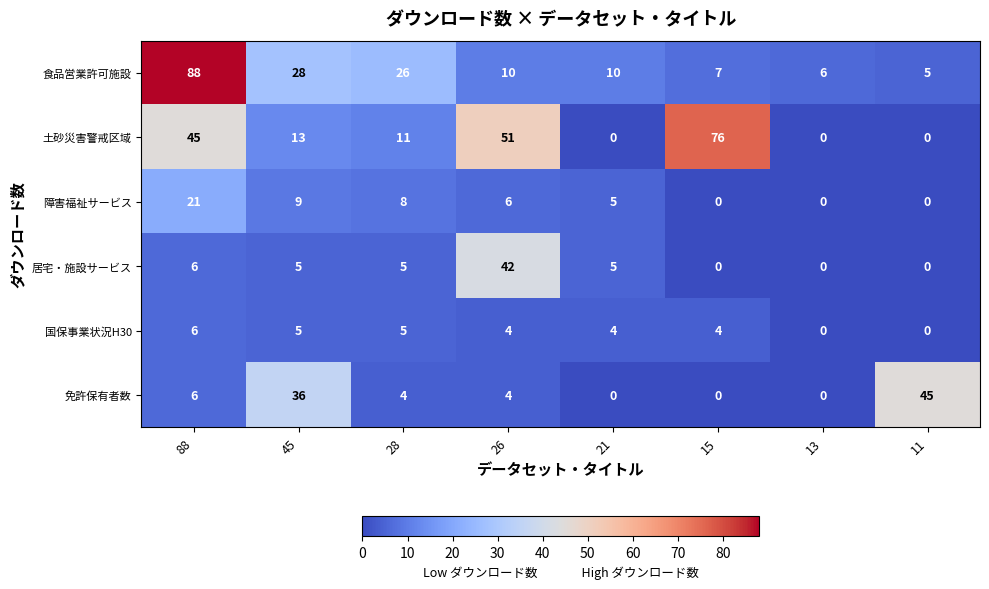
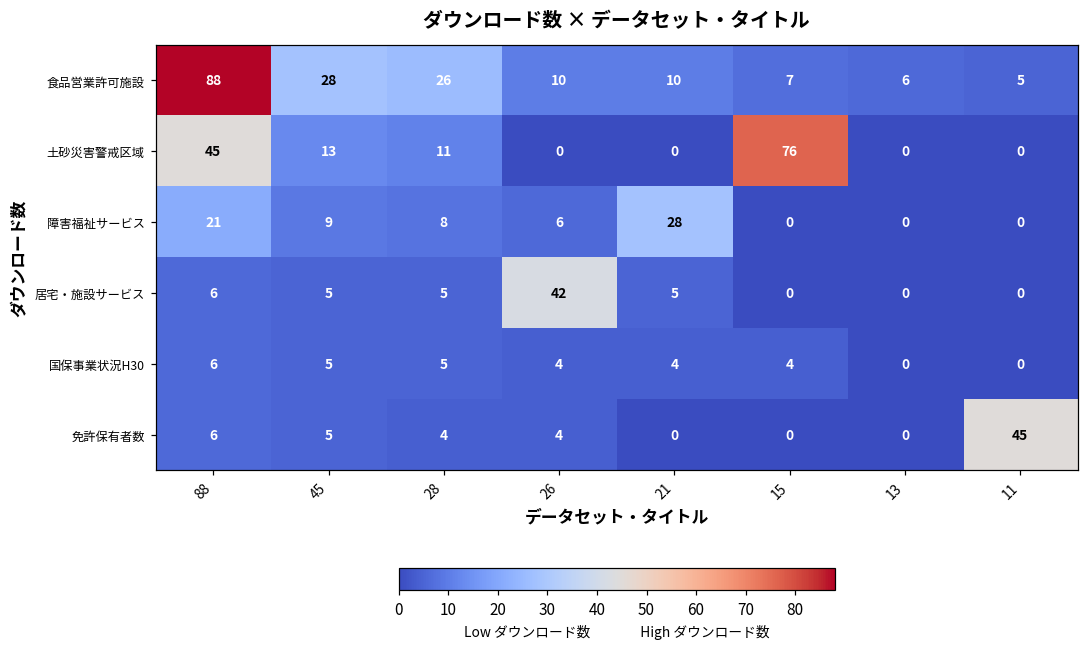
土砂災害警戒区域, 26: 51 -> 0
障害福祉サービス, 21: 5 -> 28
免許保有者数, 45: 36 -> 5
